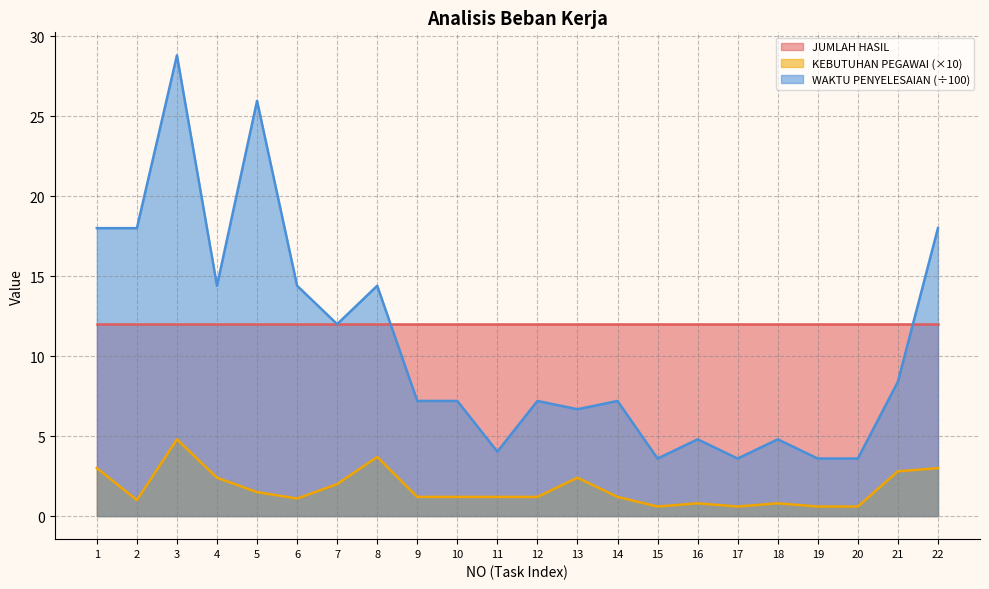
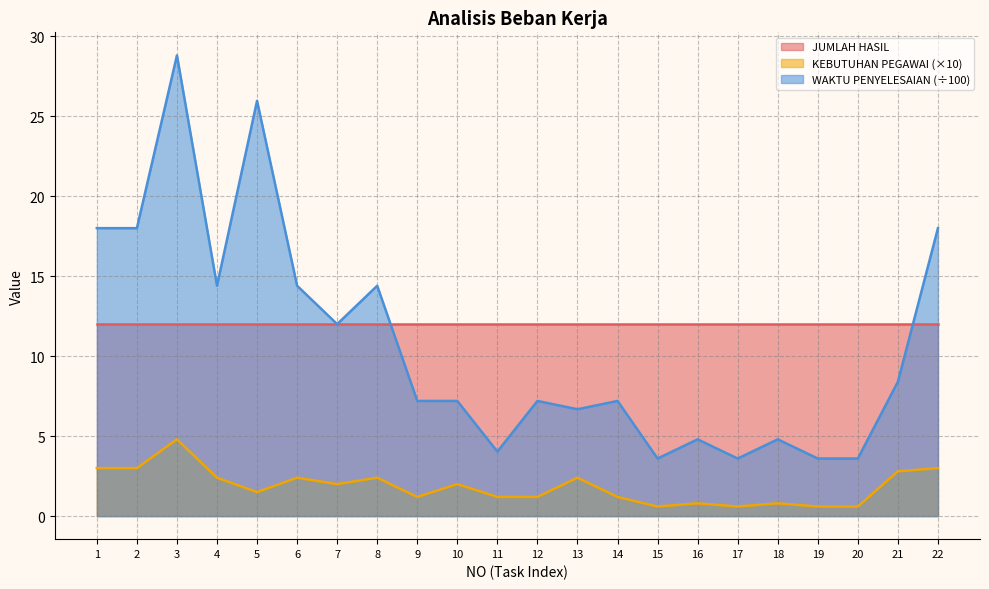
KEBUTUHAN PEGAWAI (×10), 2: 1.0 -> 3.0
KEBUTUHAN PEGAWAI (×10), 6: 1.1 -> 2.4
KEBUTUHAN PEGAWAI (×10), 8: 3.7 -> 2.4
KEBUTUHAN PEGAWAI (×10), 10: 1.2 -> 2.0
